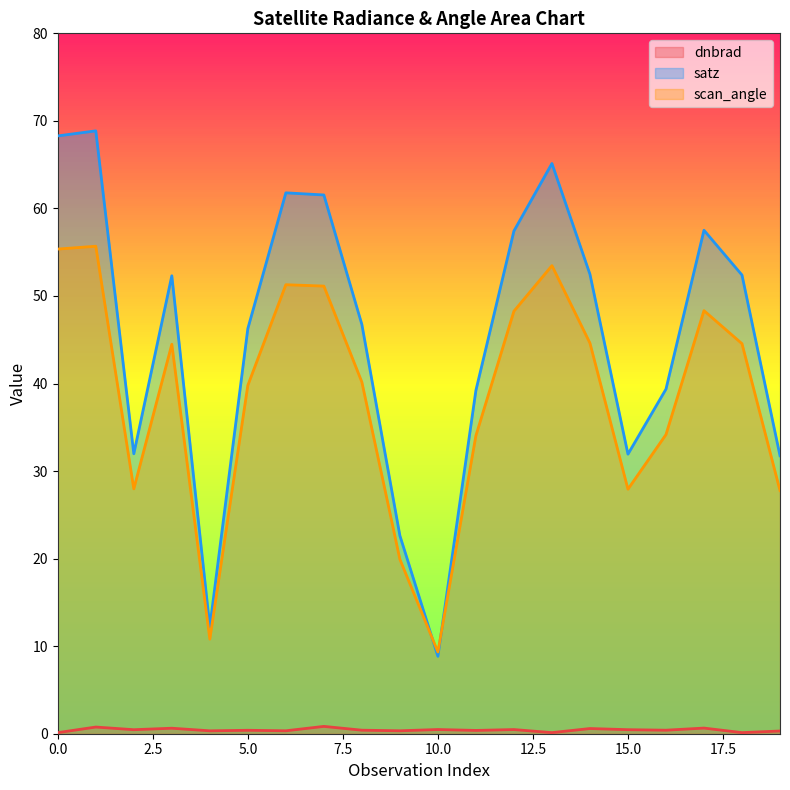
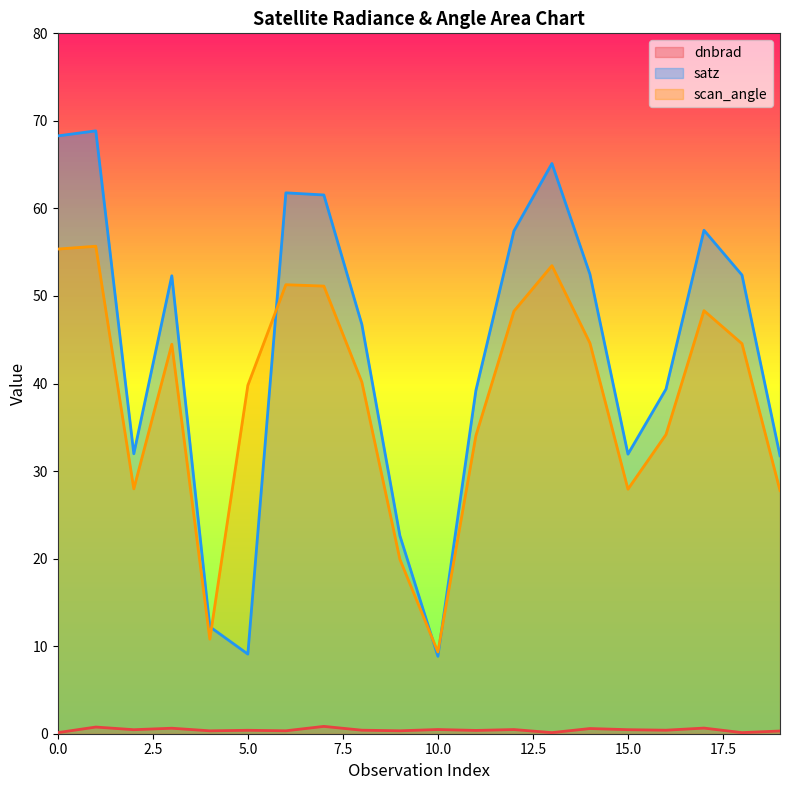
satz, 5.0: 46 -> 9
